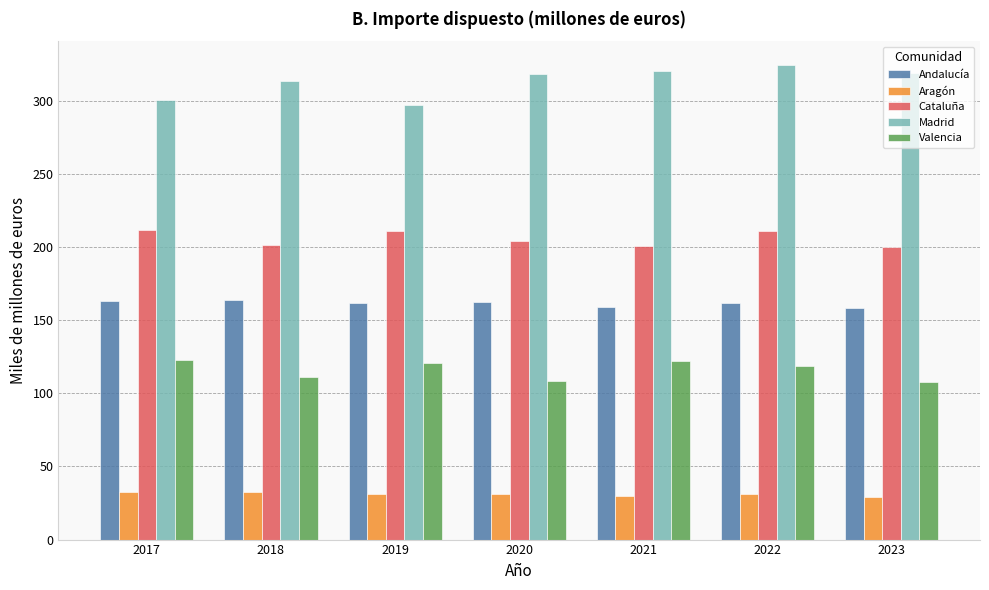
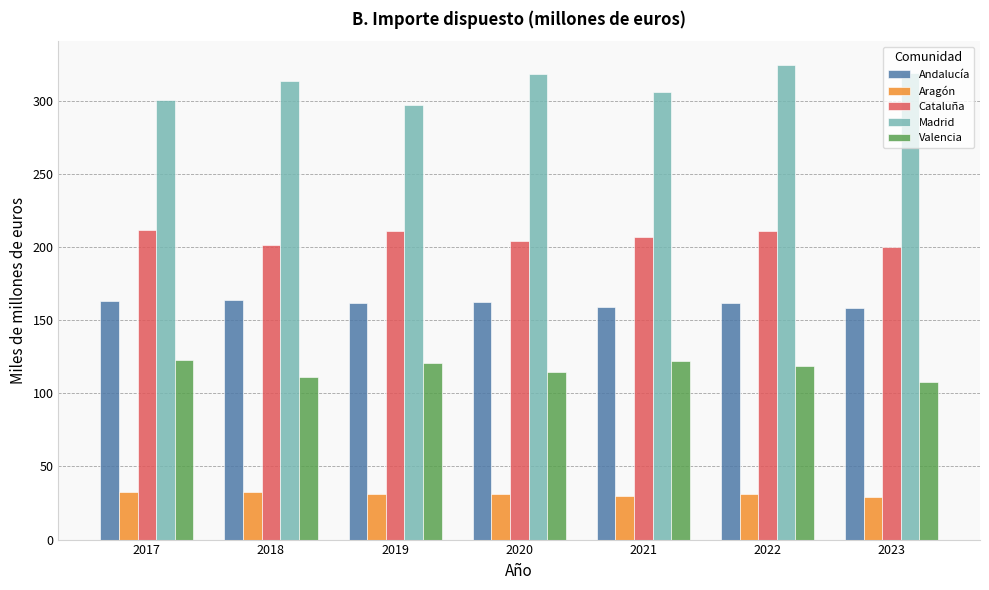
Valencia, 2020: 109 -> 114
Cataluña, 2021: 201 -> 207
Madrid, 2021: 320 -> 306
